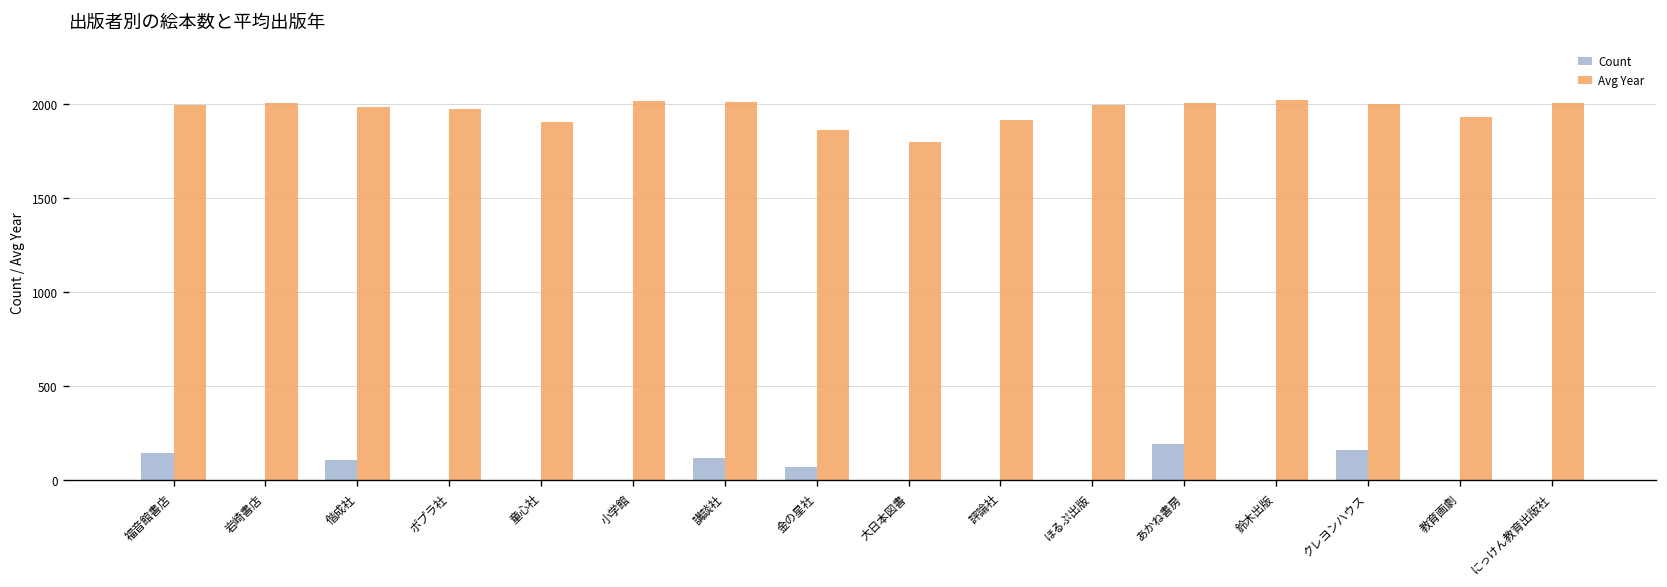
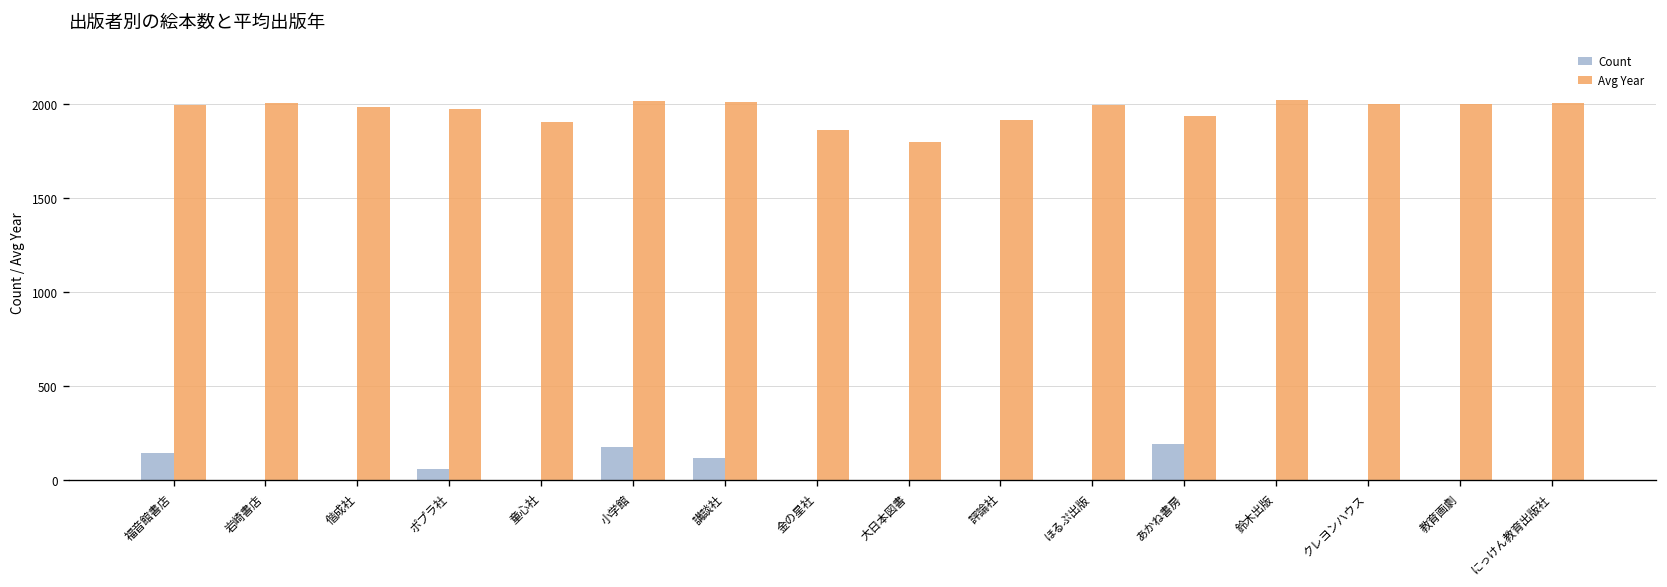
Count, 偕成社: 110 -> 0
Count, ポプラ社: 0 -> 60
Count, 小学館: 0 -> 180
Count, 金の星社: 70 -> 0
Avg Year, あかね書房: 2010 -> 1940
Count, クレヨンハウス: 160 -> 0
Avg Year, 教育画劇: 1930 -> 2000
